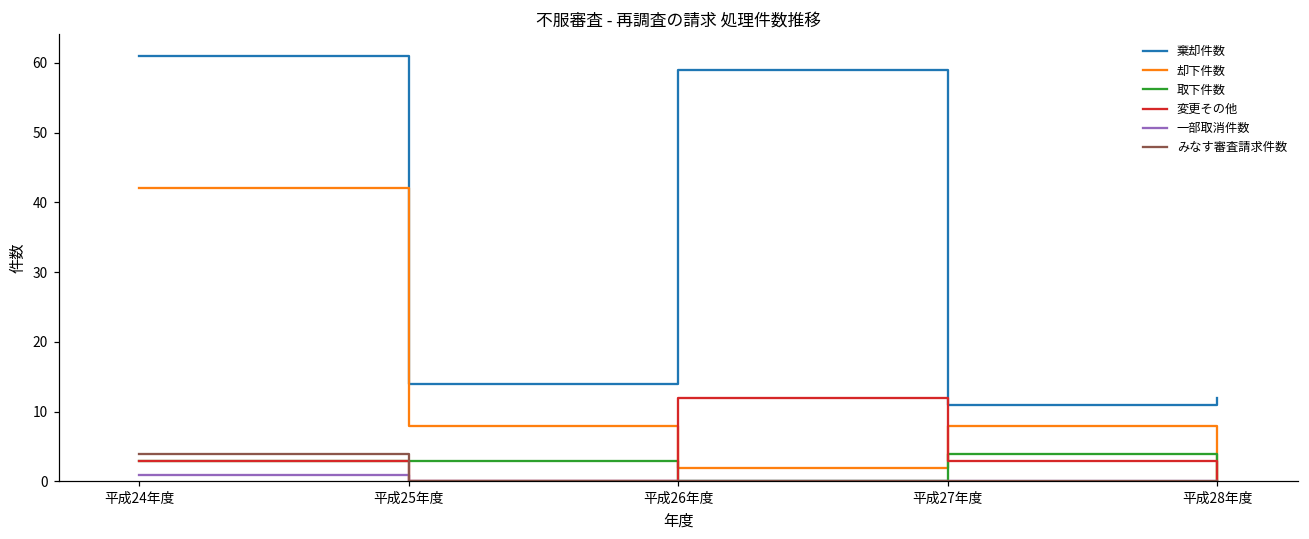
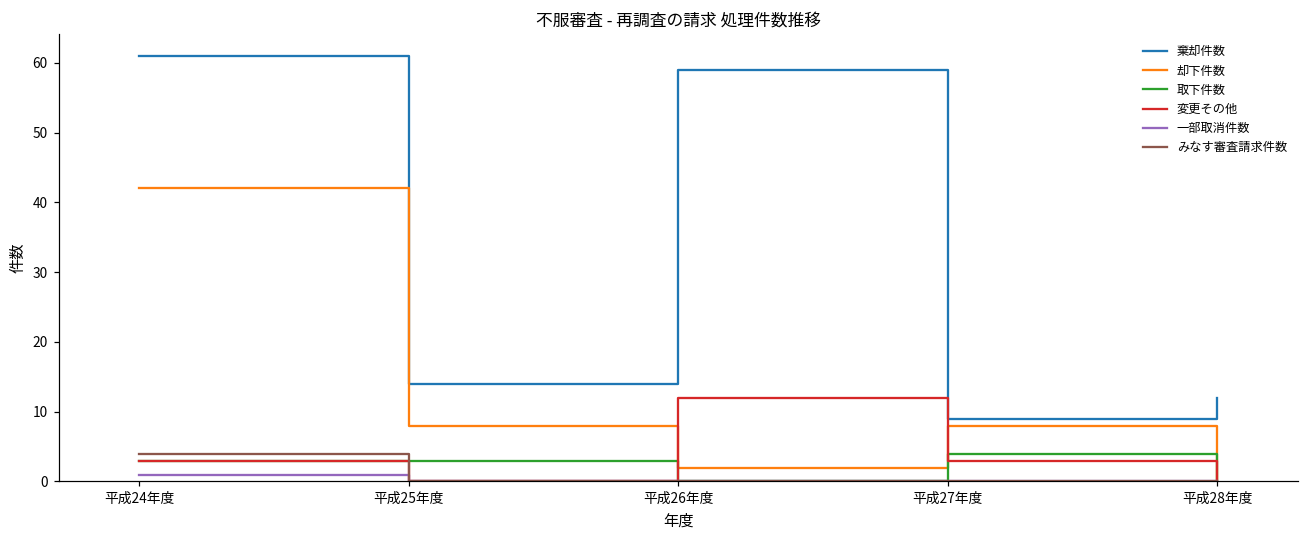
棄却件数, 平成27年度: 11 -> 9
